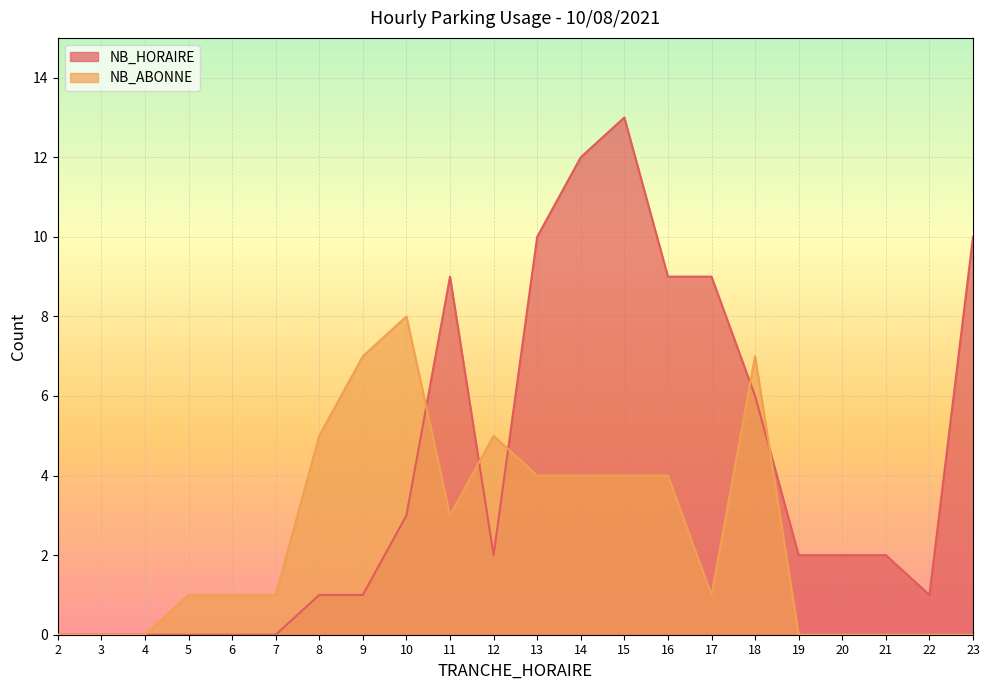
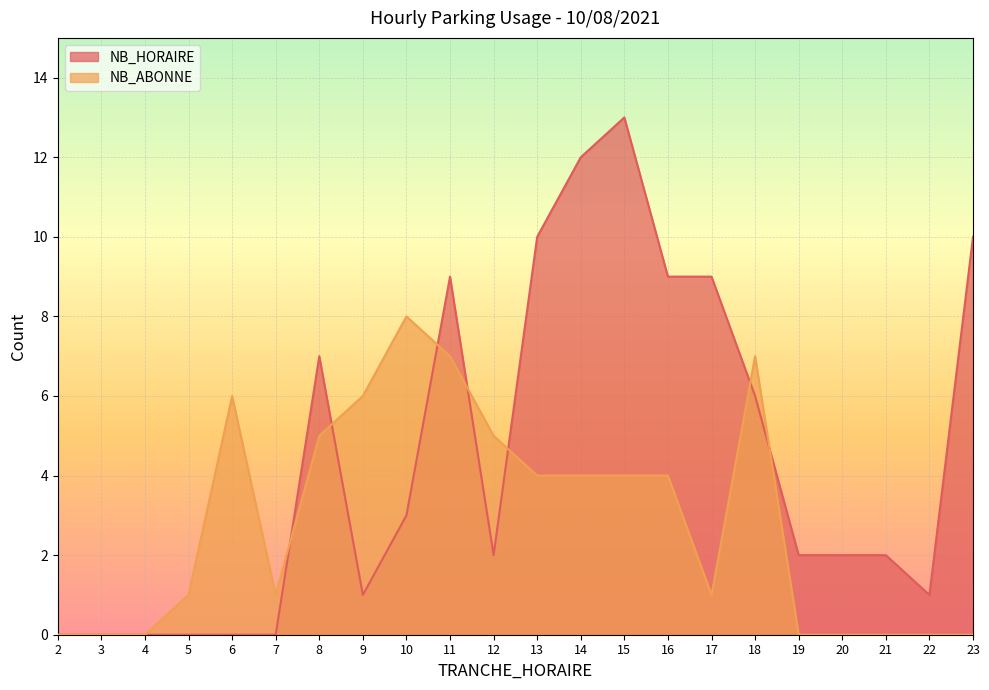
NB_ABONNE, 6: 1 -> 6
NB_HORAIRE, 8: 1 -> 7
NB_ABONNE, 9: 7 -> 6
NB_ABONNE, 11: 3 -> 7
